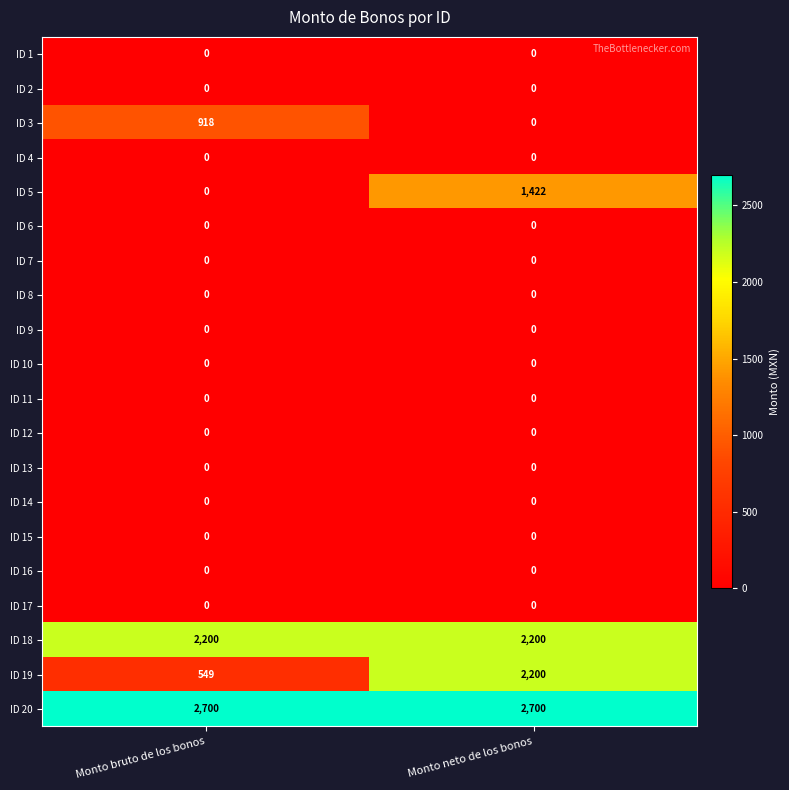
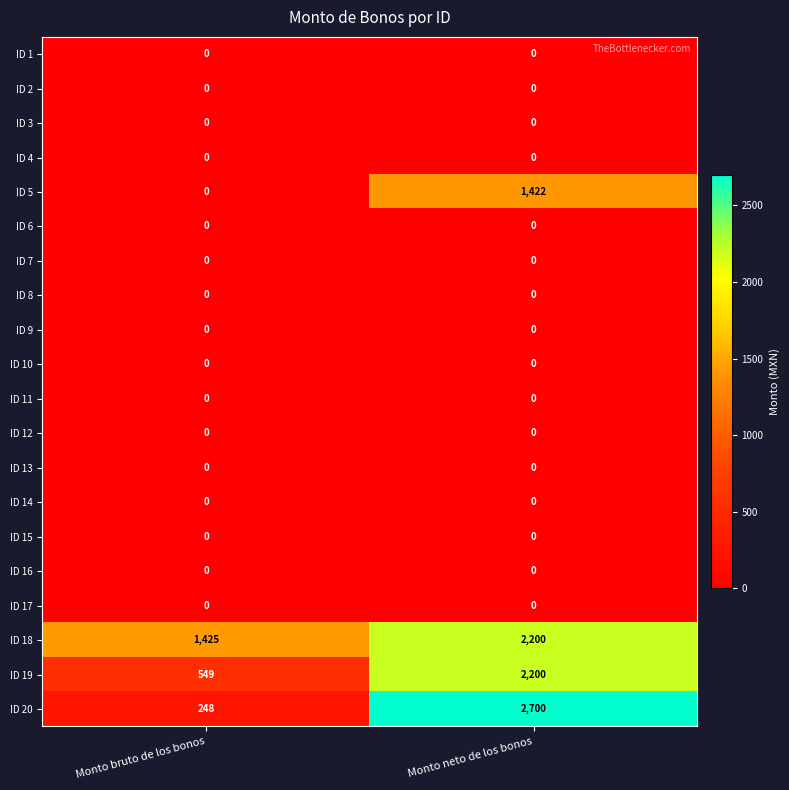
ID 3, Monto bruto de los bonos: 918 -> 0
ID 18, Monto bruto de los bonos: 2,200 -> 1,425
ID 20, Monto bruto de los bonos: 2,700 -> 248
